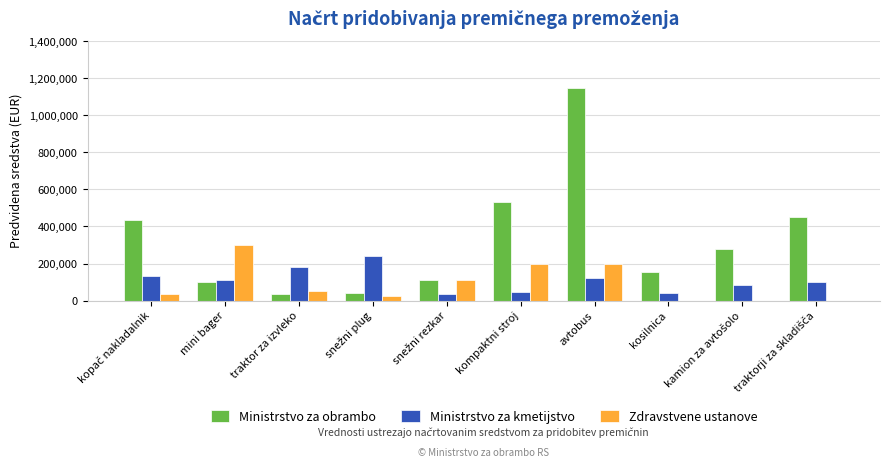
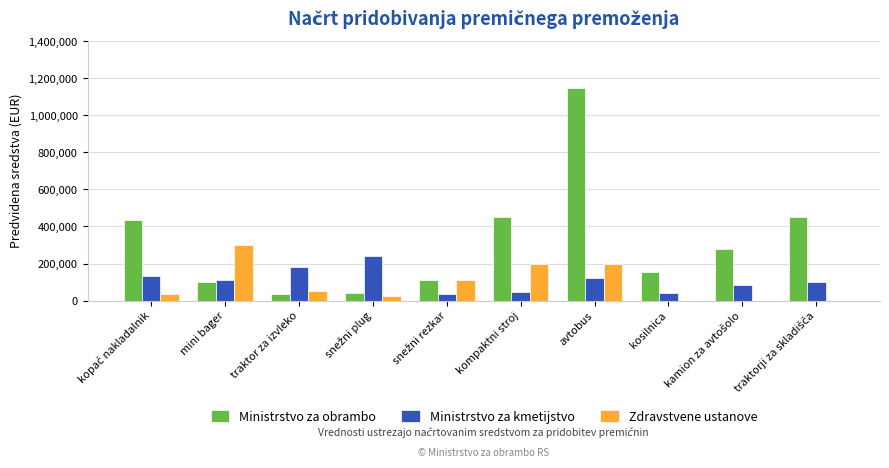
Ministrstvo za obrambo, kompaktni stroj: 530,000 -> 450,000
